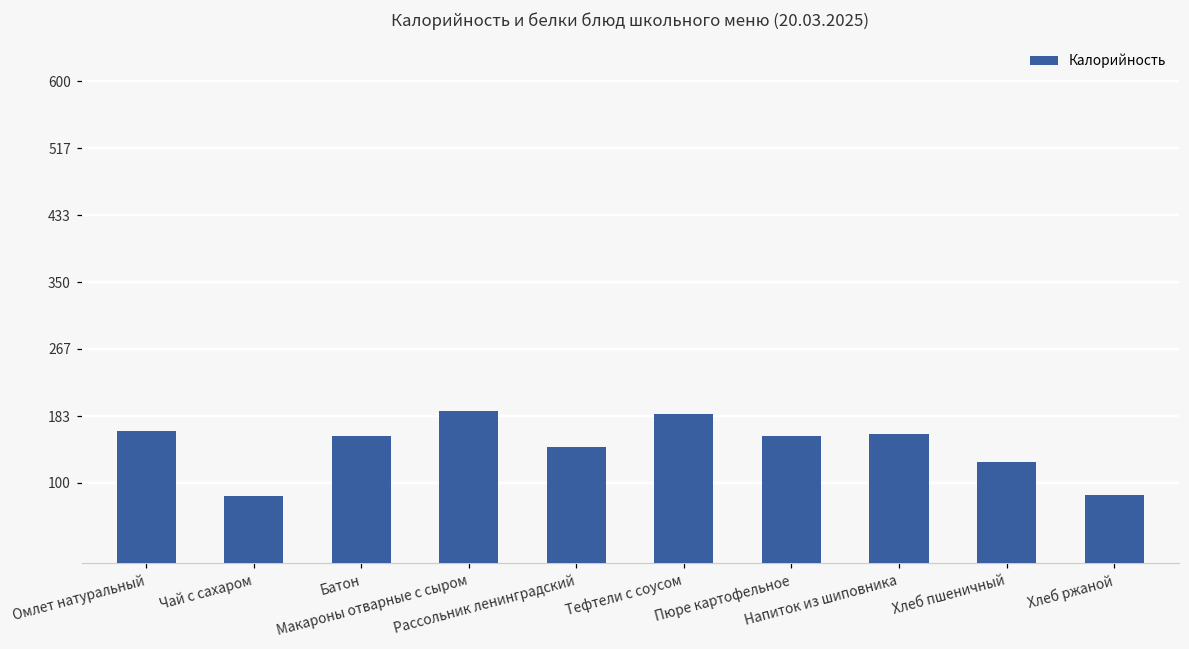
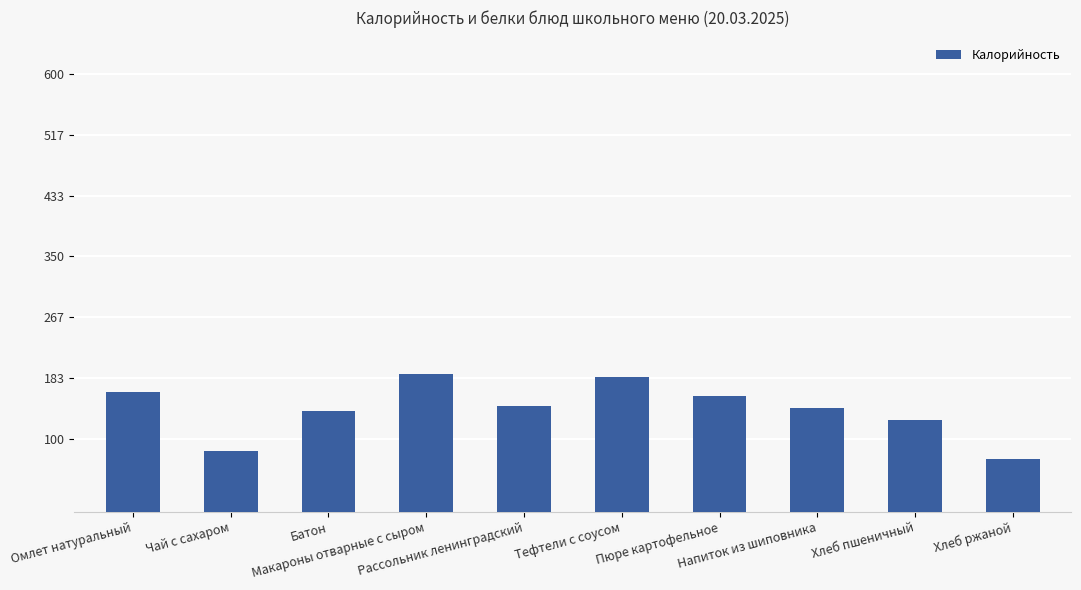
Батон: 160 -> 140
Напиток из шиповника: 160 -> 140
Хлеб ржаной: 90 -> 70
